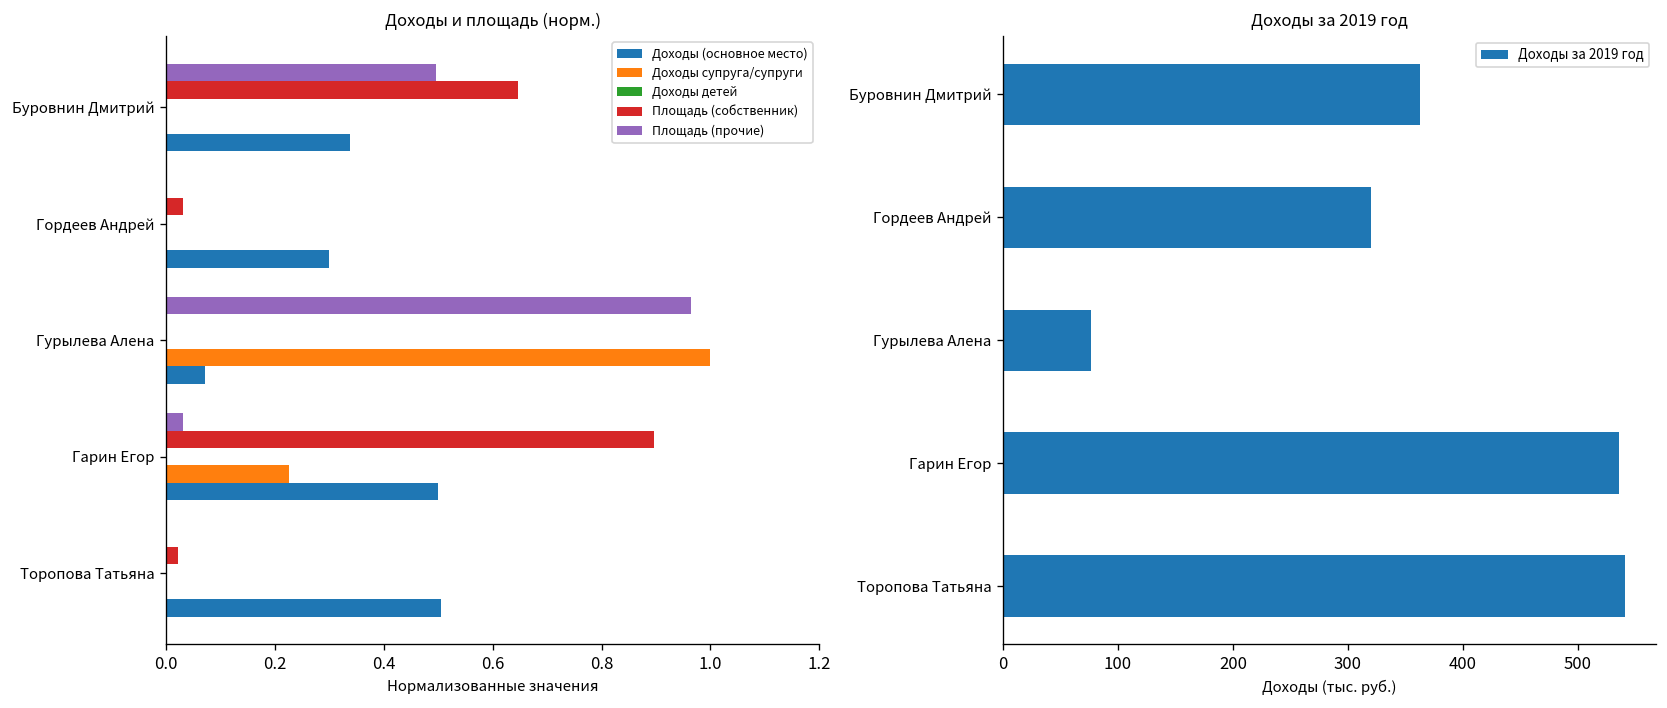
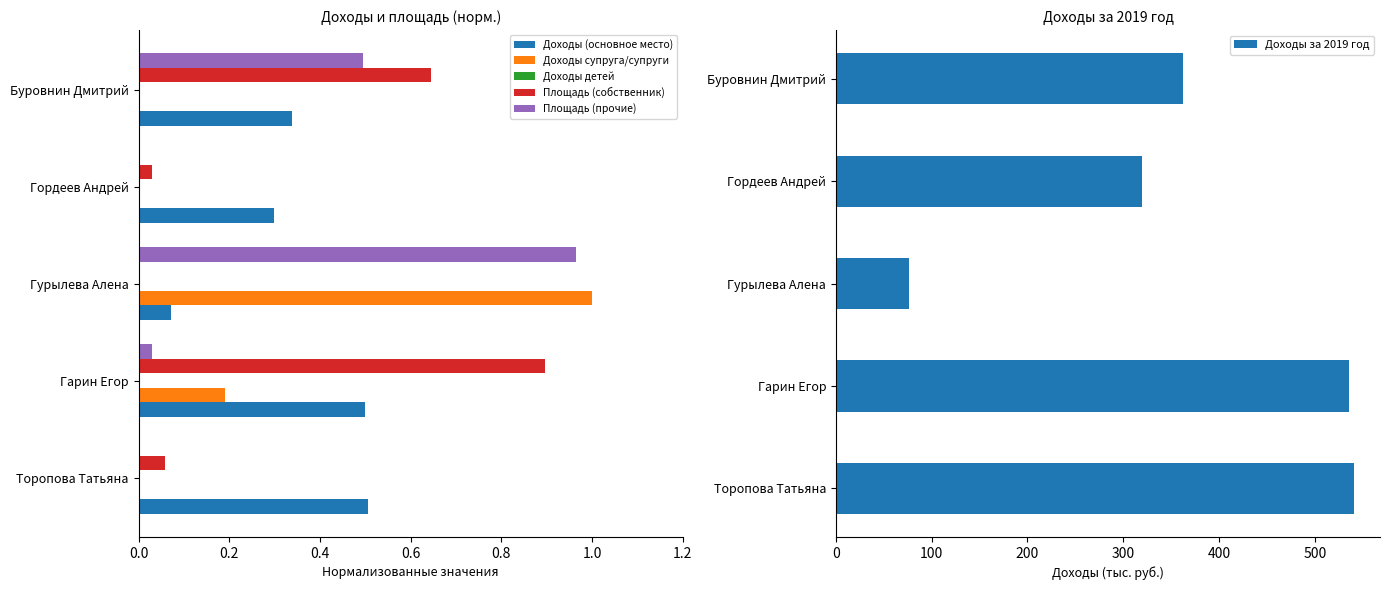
Доходы и площадь (норм.), Доходы супруга/супруги, Гарин Егор: 0.23 -> 0.19
Доходы и площадь (норм.), Площадь (собственник), Торопова Татьяна: 0.02 -> 0.06
